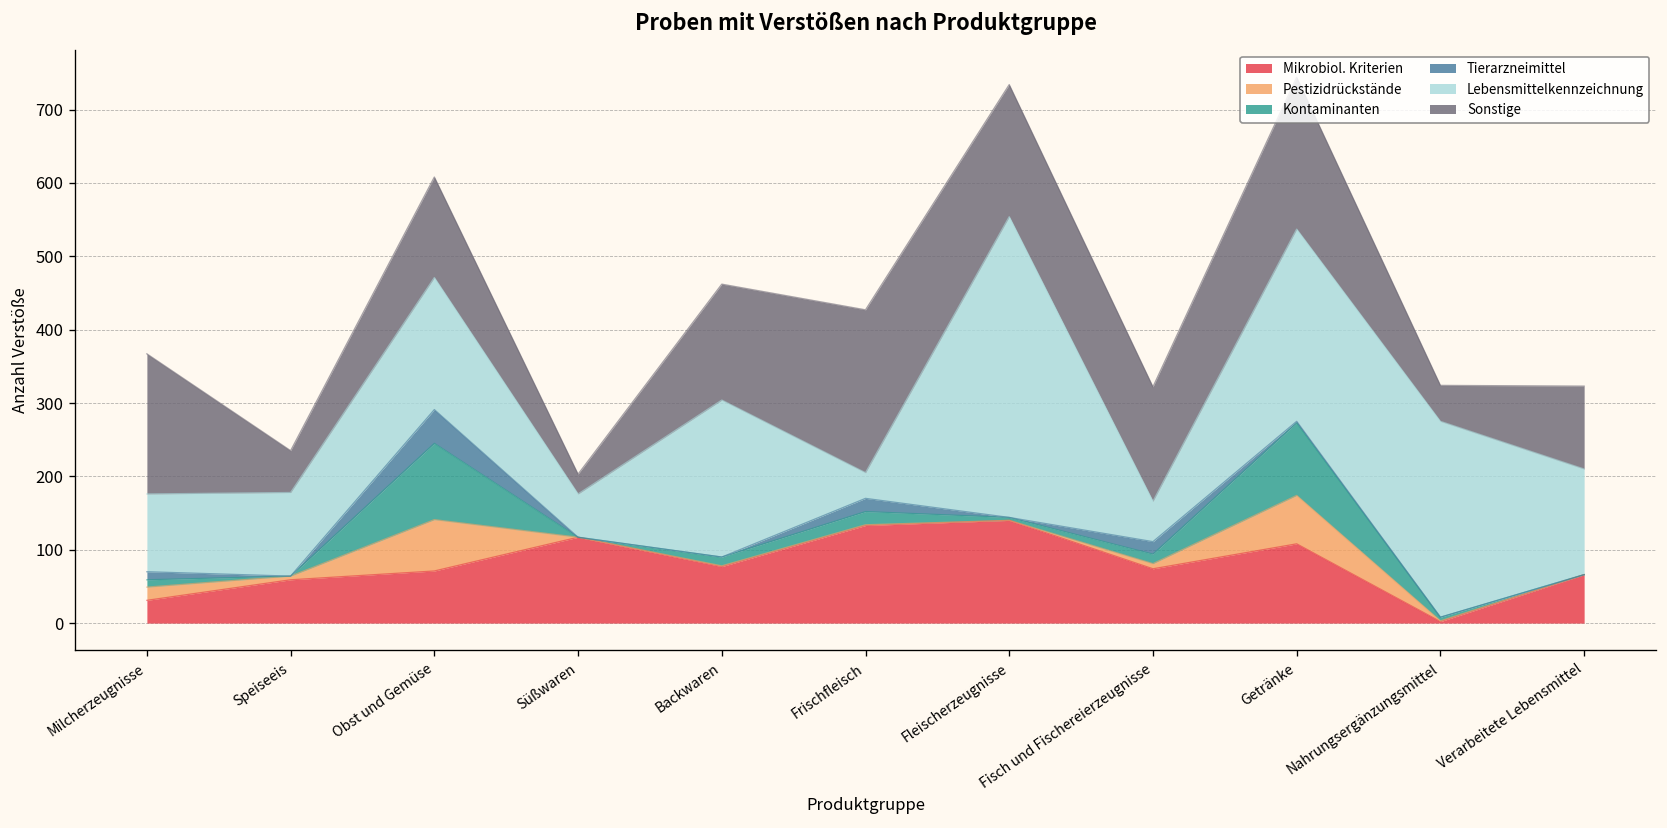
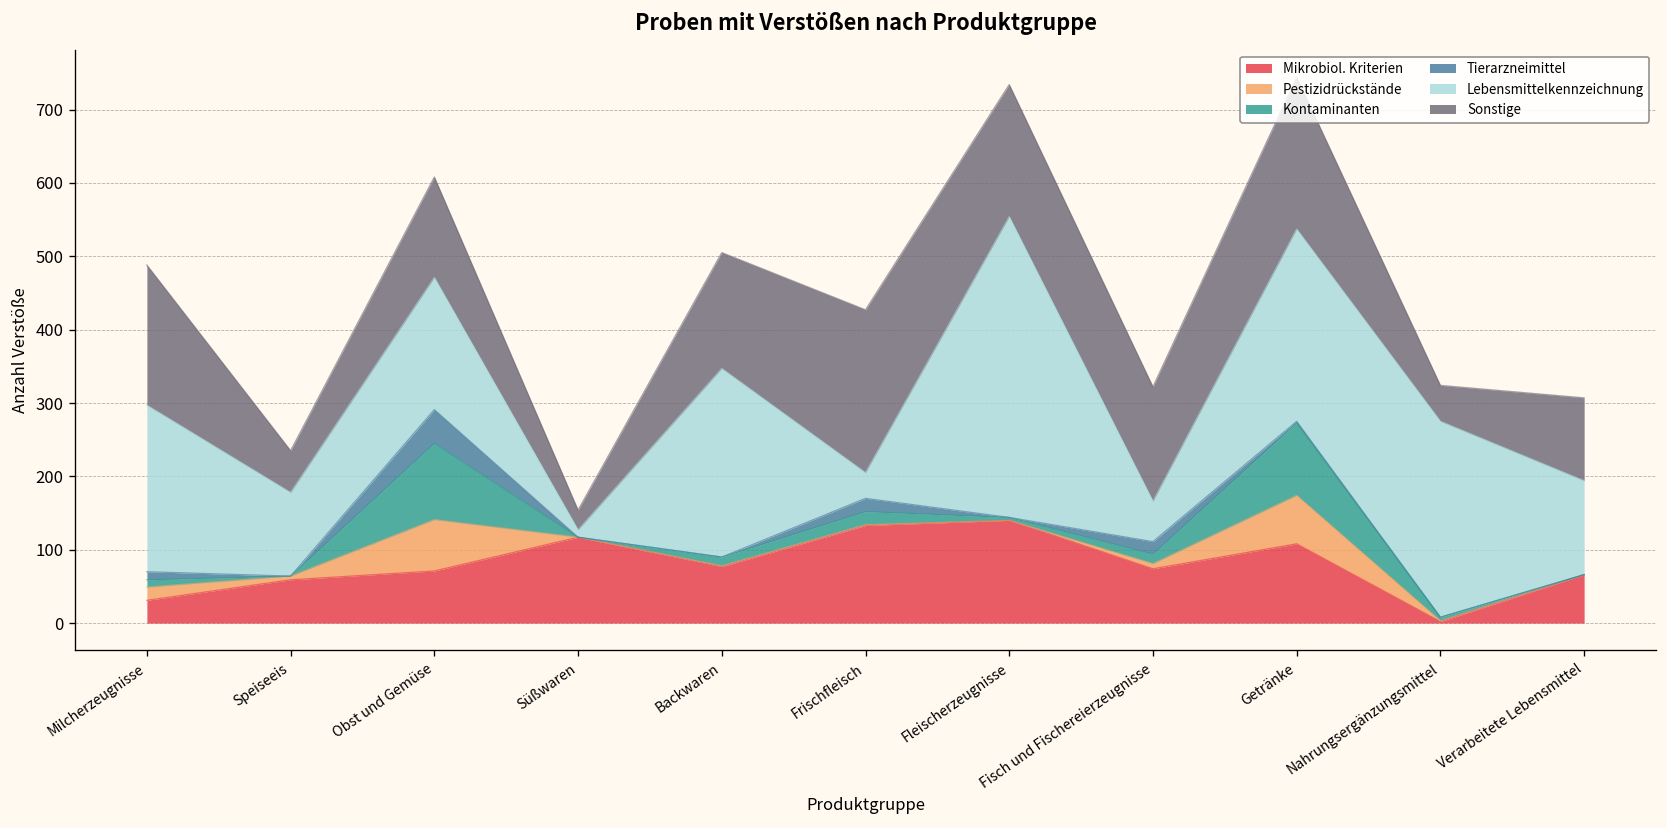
Lebensmittelkennzeichnung, Milcherzeugnisse: 110 -> 230
Lebensmittelkennzeichnung, Süßwaren: 60 -> 10
Lebensmittelkennzeichnung, Backwaren: 210 -> 260
Lebensmittelkennzeichnung, Verarbeitete Lebensmittel: 140 -> 130
